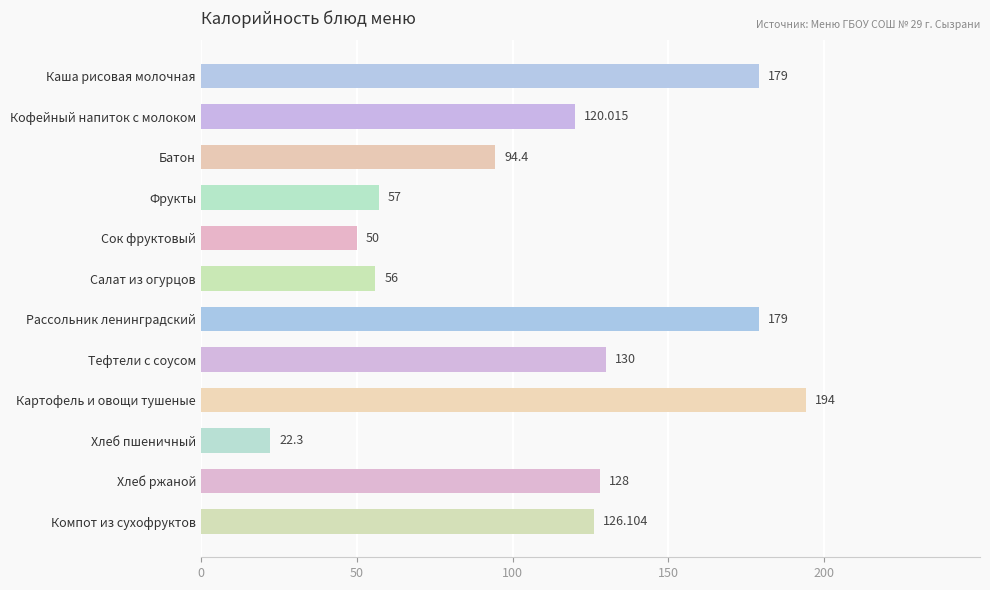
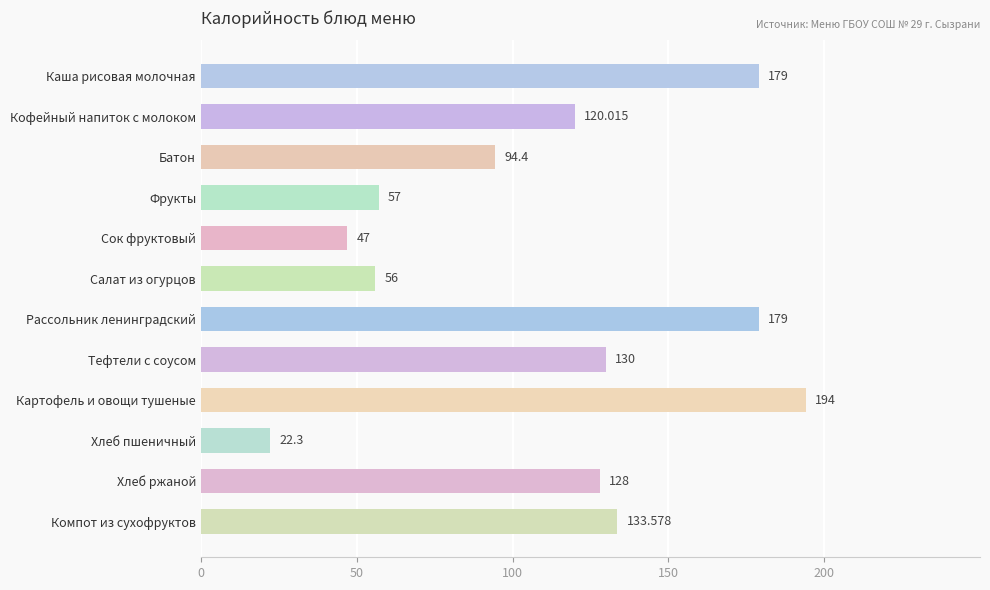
Сок фруктовый: 50 -> 47
Компот из сухофруктов: 126.104 -> 133.578
